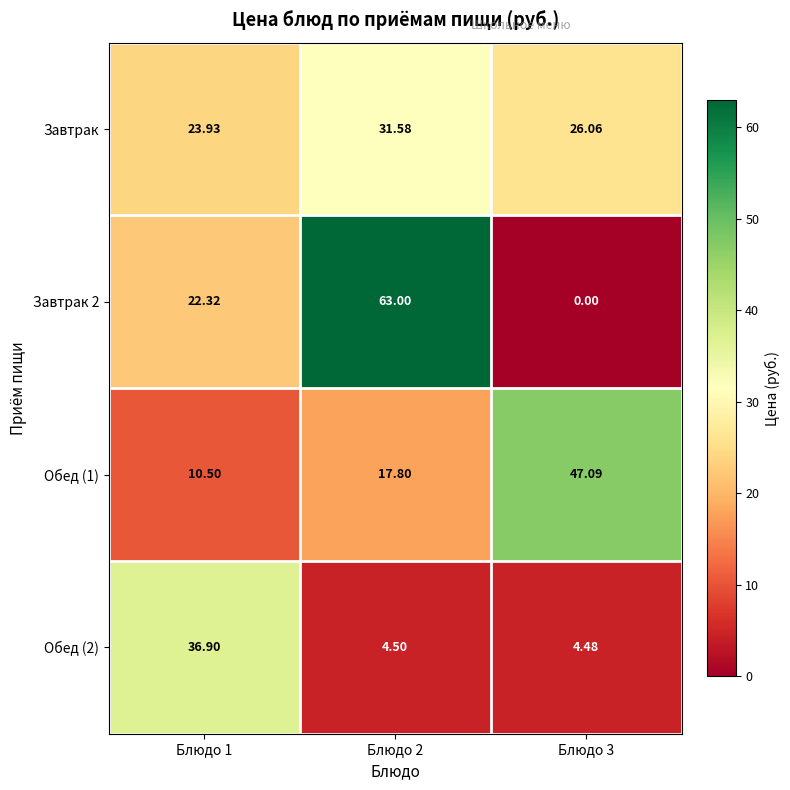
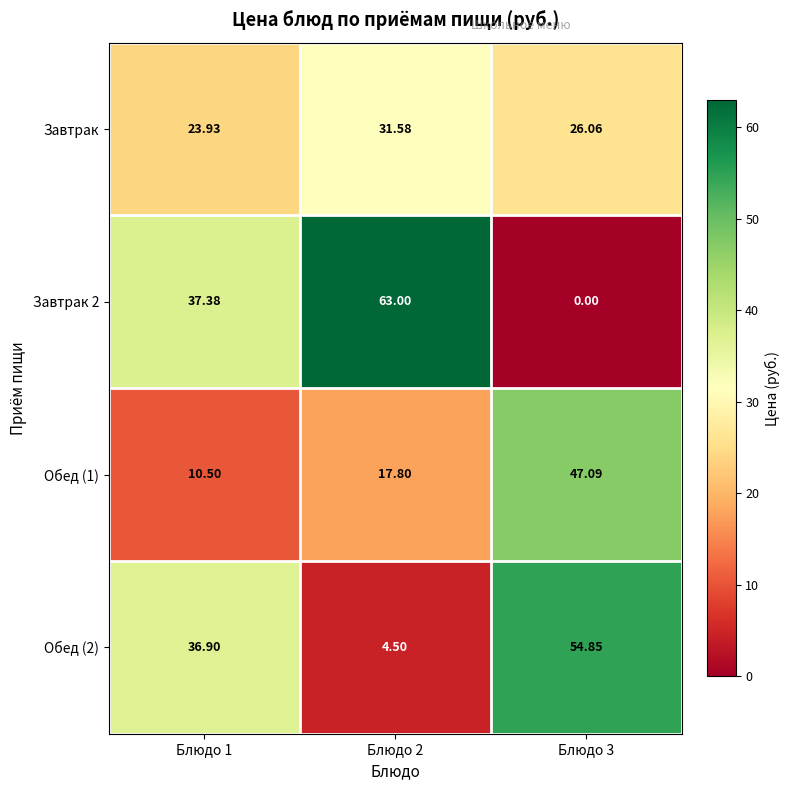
Завтрак 2, Блюдо 1: 22.32 -> 37.38
Обед (2), Блюдо 3: 4.48 -> 54.85
